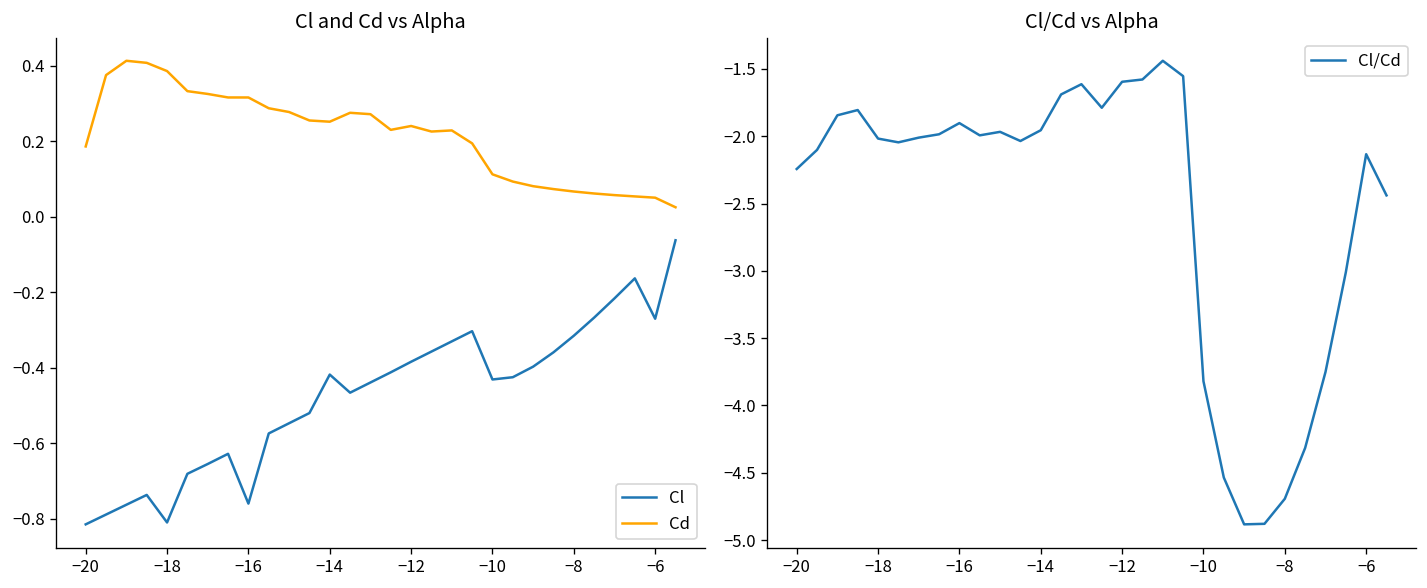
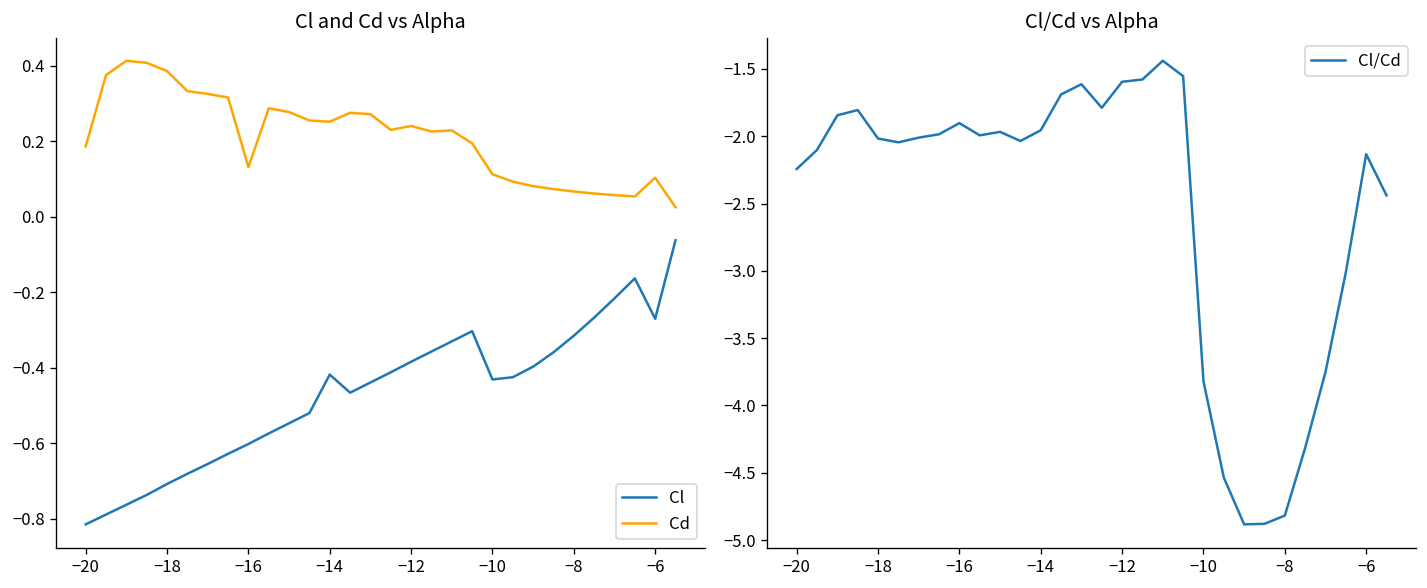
Cl and Cd vs Alpha, Cl, −18: -0.81 -> -0.71
Cl and Cd vs Alpha, Cl, −16: -0.76 -> -0.60
Cl and Cd vs Alpha, Cd, −16: 0.32 -> 0.13
Cl and Cd vs Alpha, Cd, −6: 0.05 -> 0.10
Cl/Cd vs Alpha, −8: -4.69 -> -4.82
